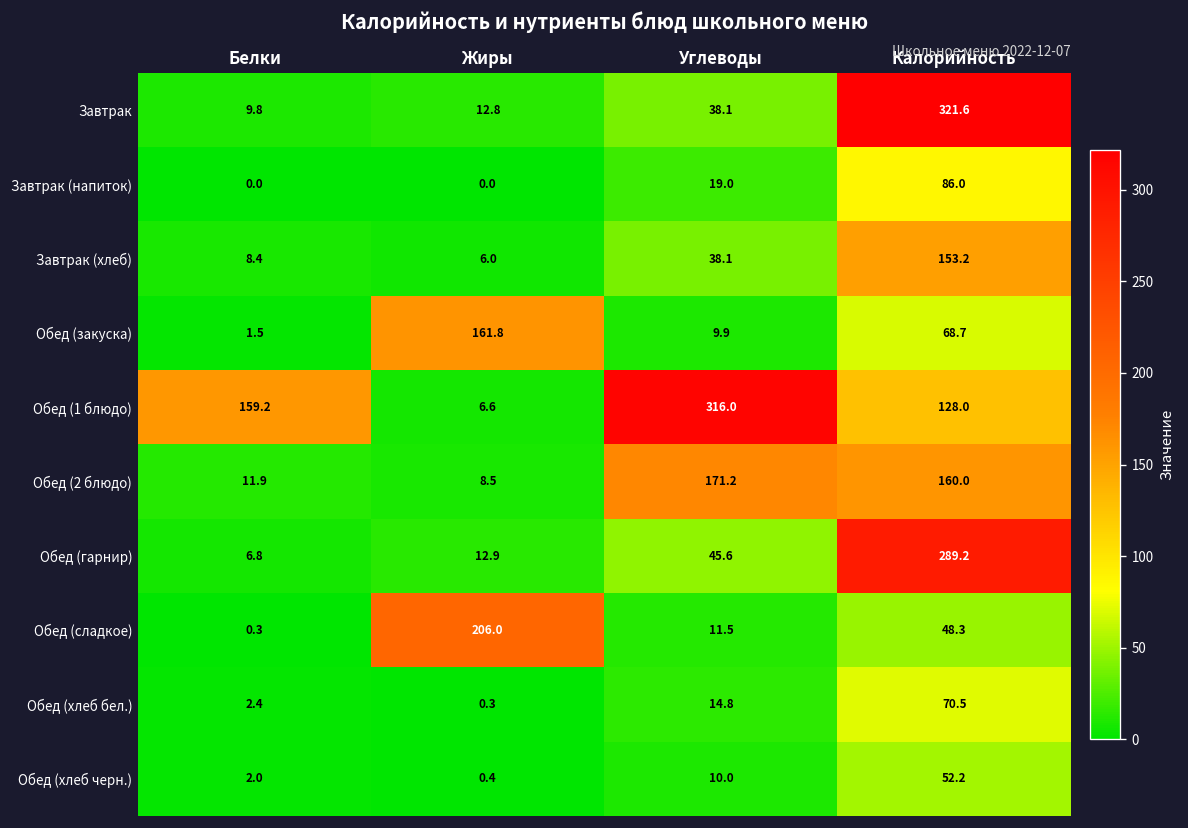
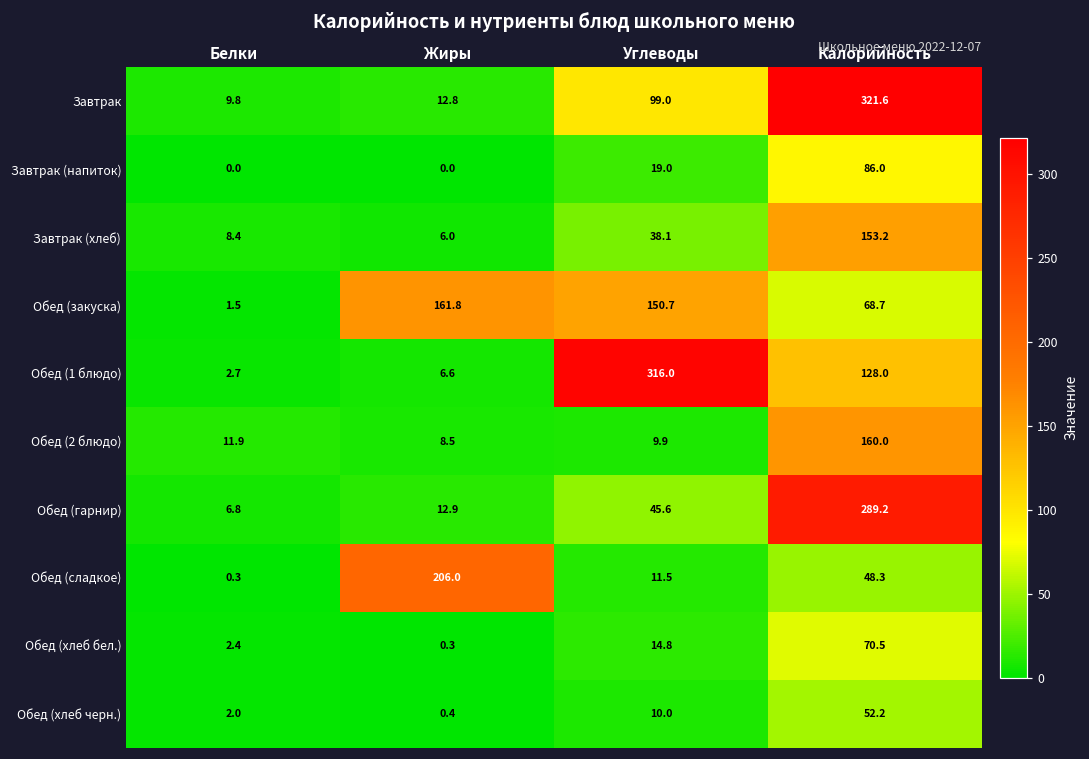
Завтрак, Углеводы: 38.1 -> 99.0
Обед (закуска), Углеводы: 9.9 -> 150.7
Обед (1 блюдо), Белки: 159.2 -> 2.7
Обед (2 блюдо), Углеводы: 171.2 -> 9.9
